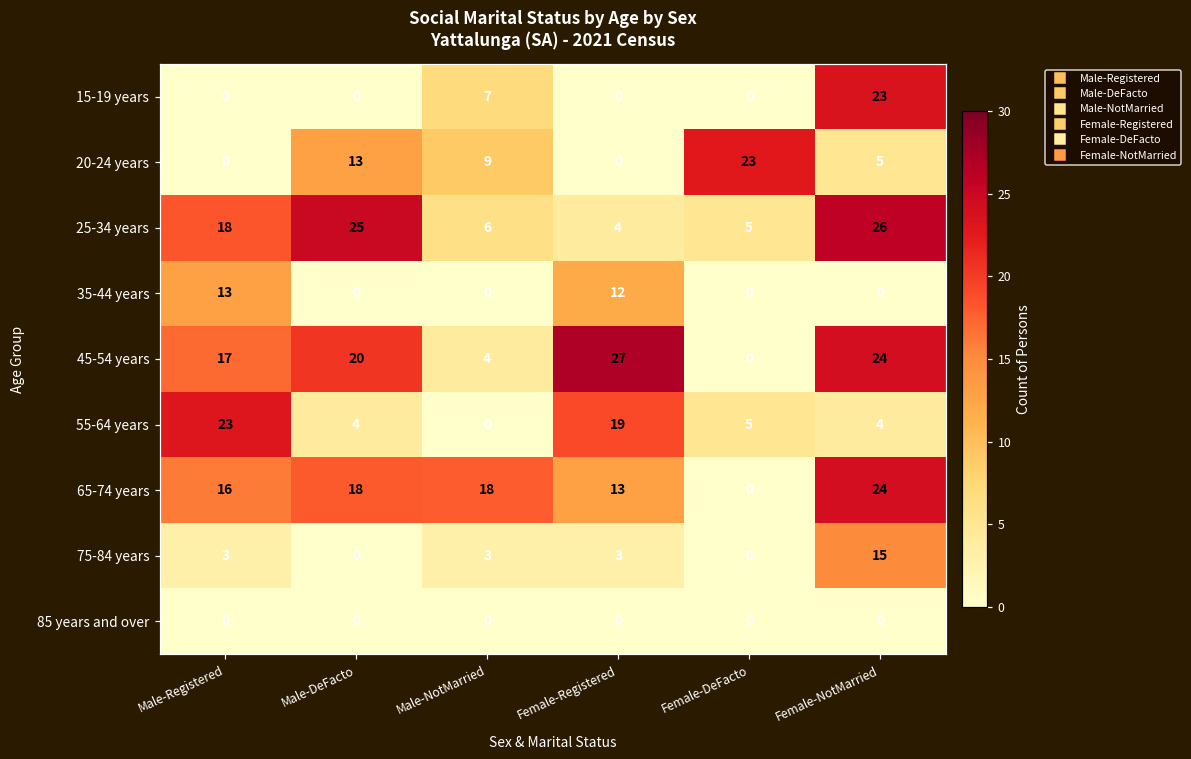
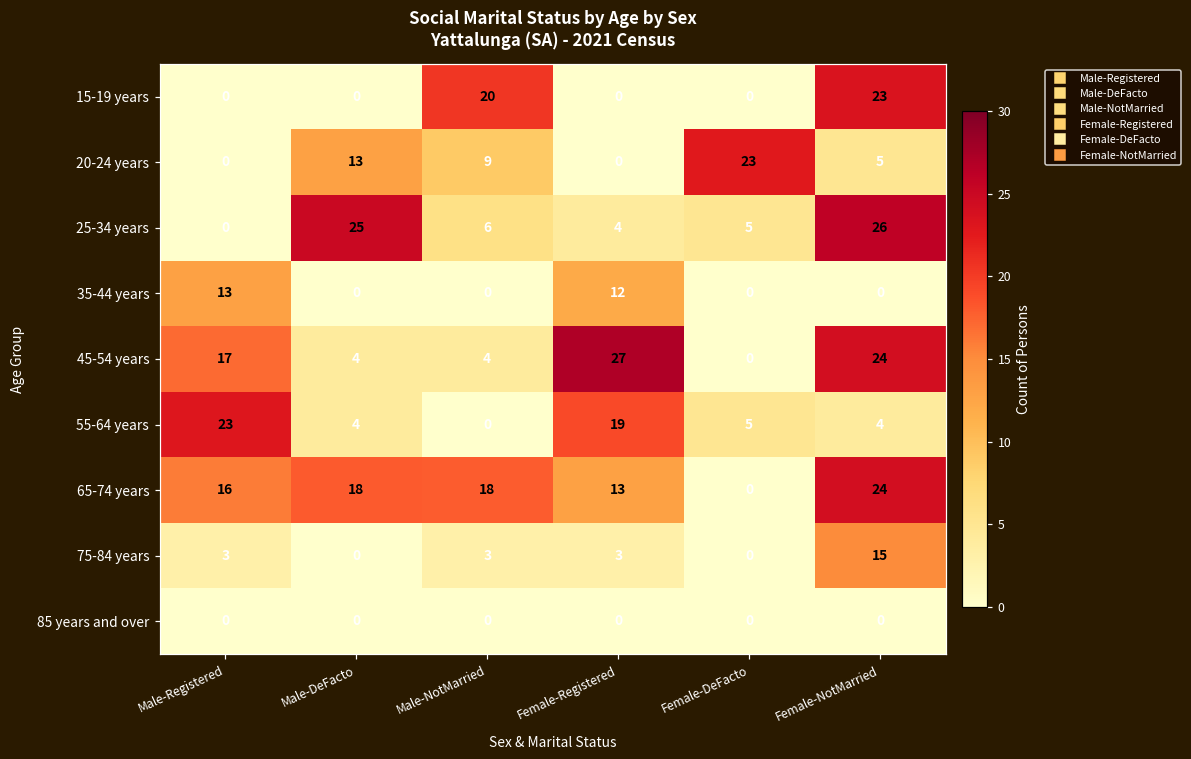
15-19 years, Male-NotMarried: 7 -> 20
25-34 years, Male-Registered: 18 -> 0
45-54 years, Male-DeFacto: 20 -> 4
